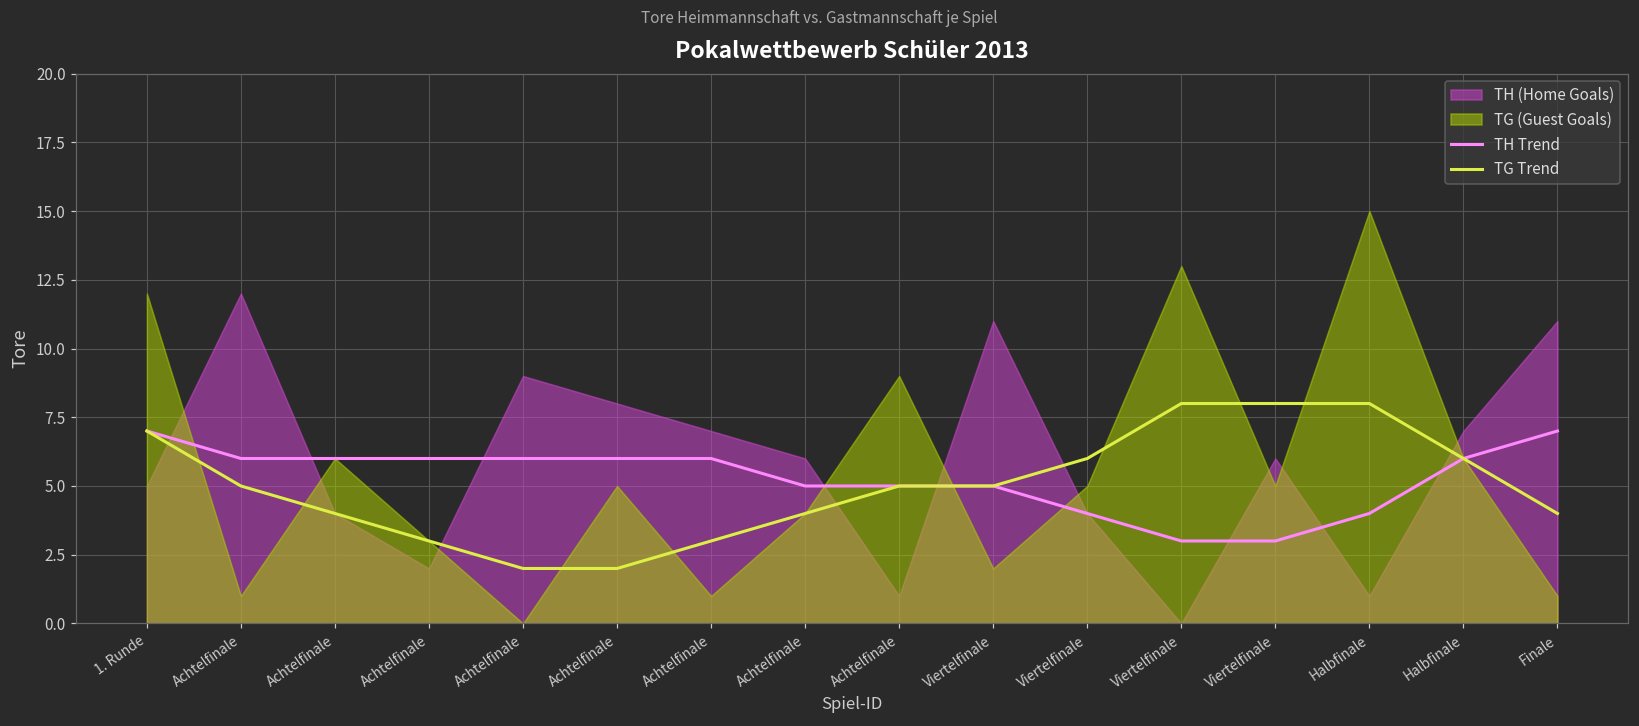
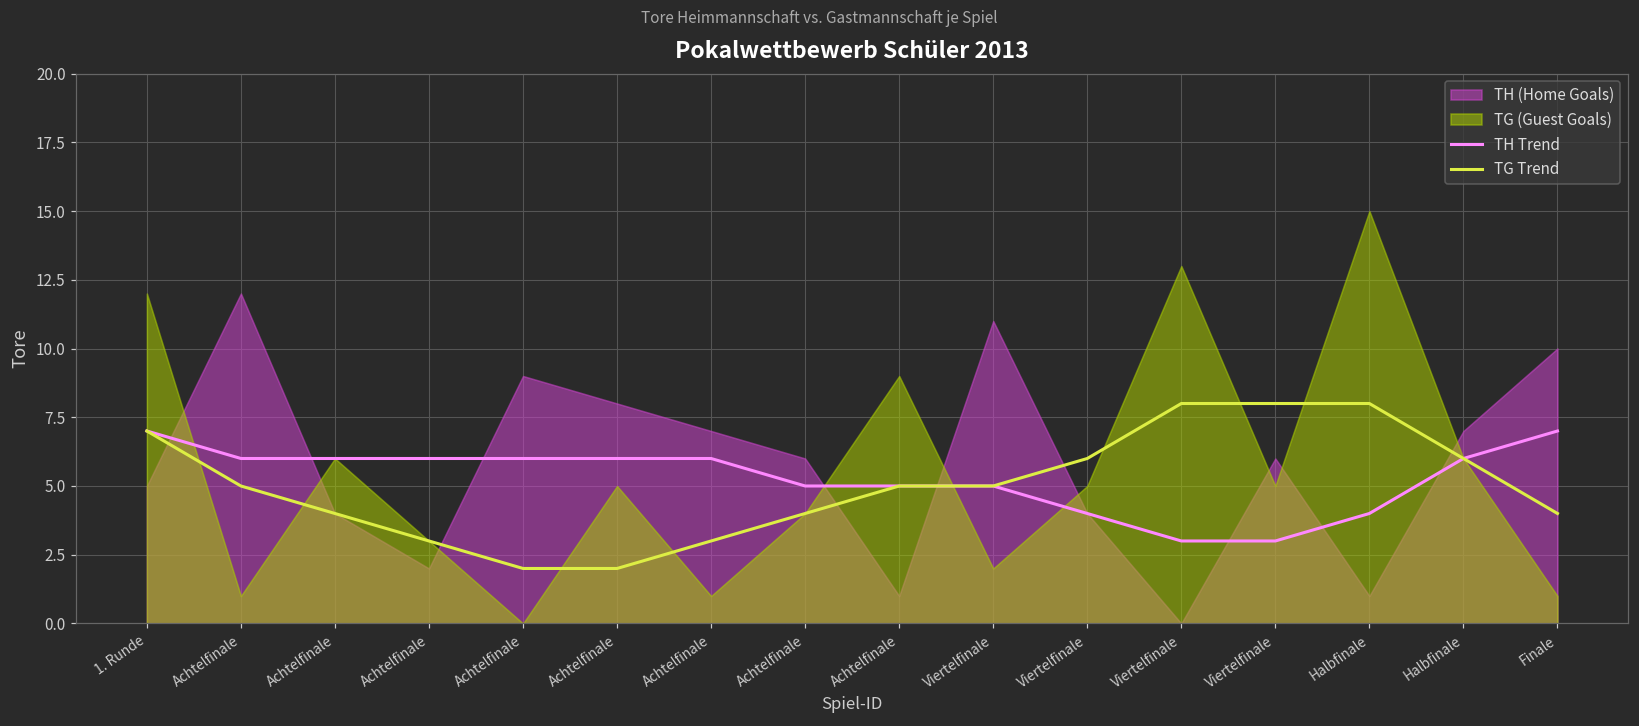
TH (Home Goals), Finale: 11 -> 10
